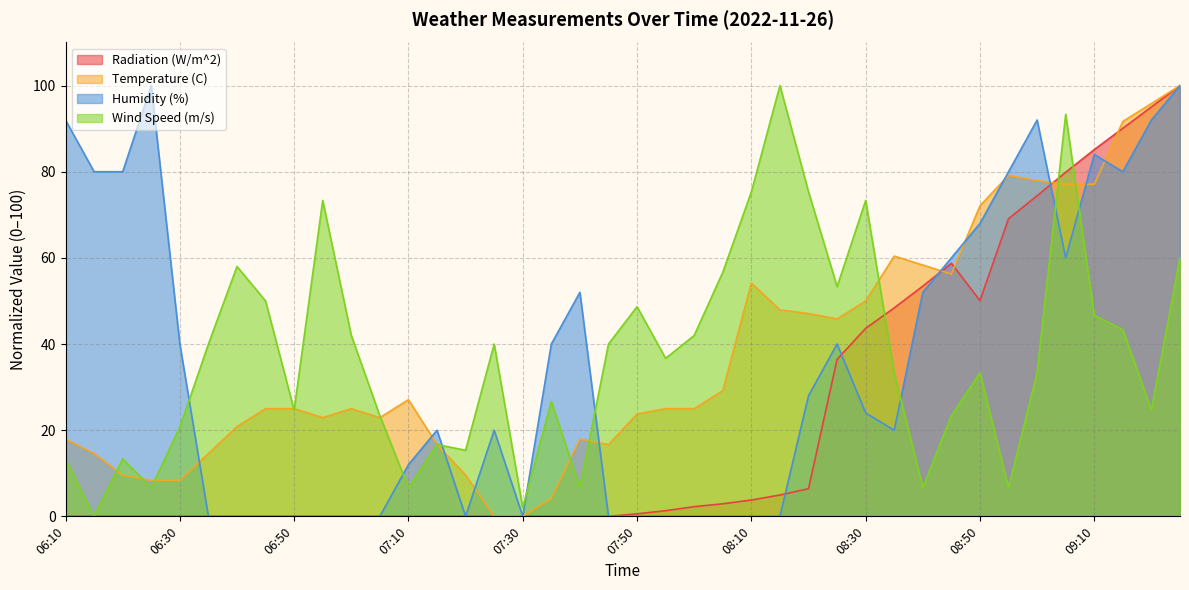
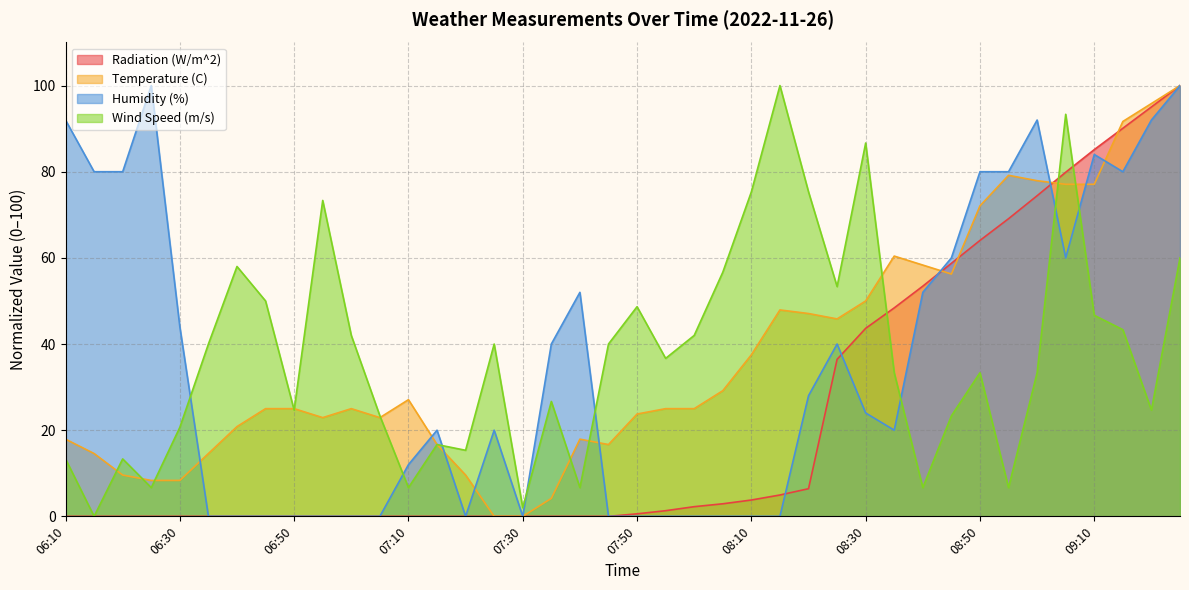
Humidity (%), 06:30: 40 -> 44
Temperature (C), 08:10: 54 -> 38
Wind Speed (m/s), 08:30: 73 -> 87
Radiation (W/m^2), 08:50: 50 -> 64
Humidity (%), 08:50: 68 -> 80
